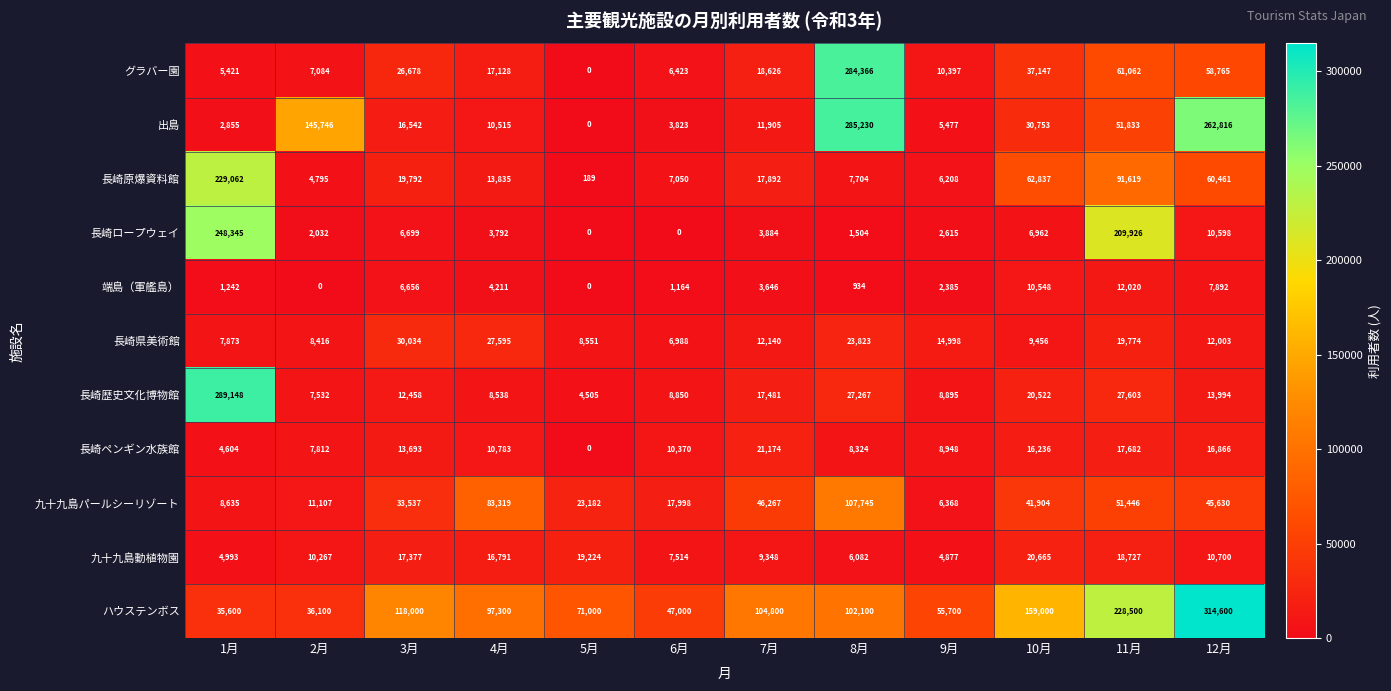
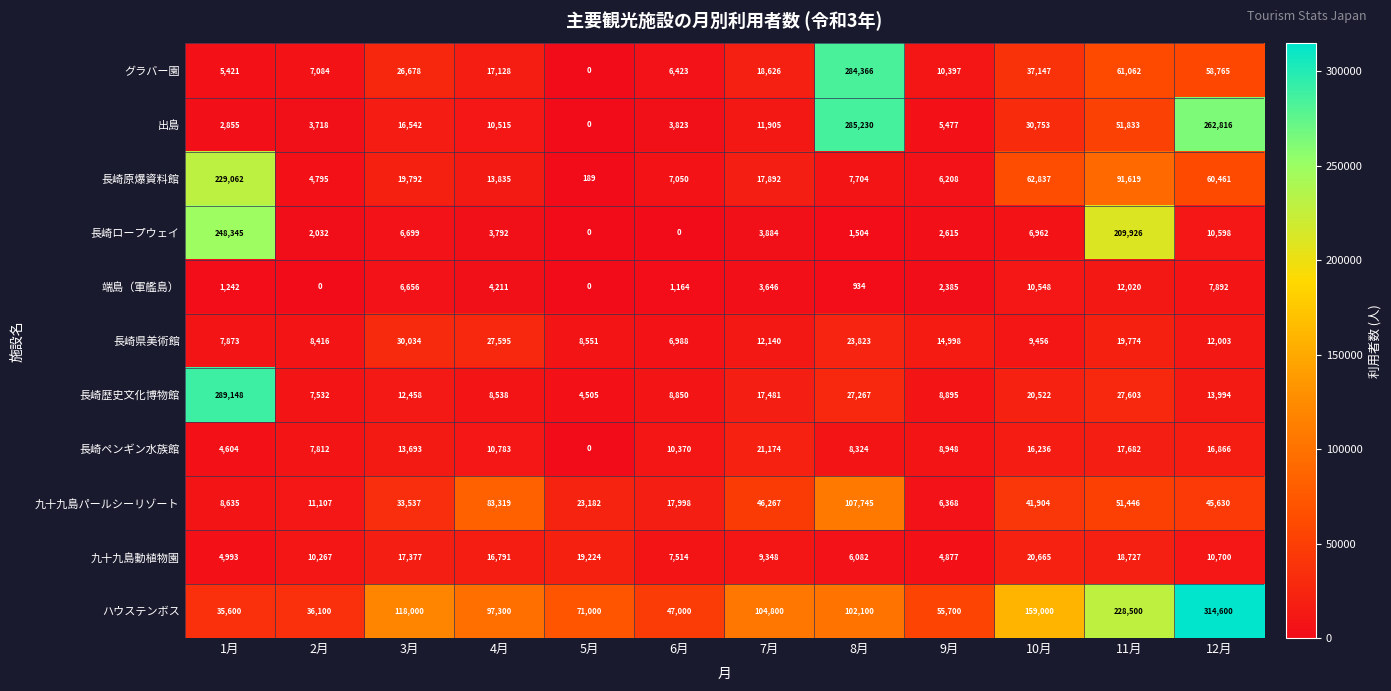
出島, 2月: 145,746 -> 3,718
